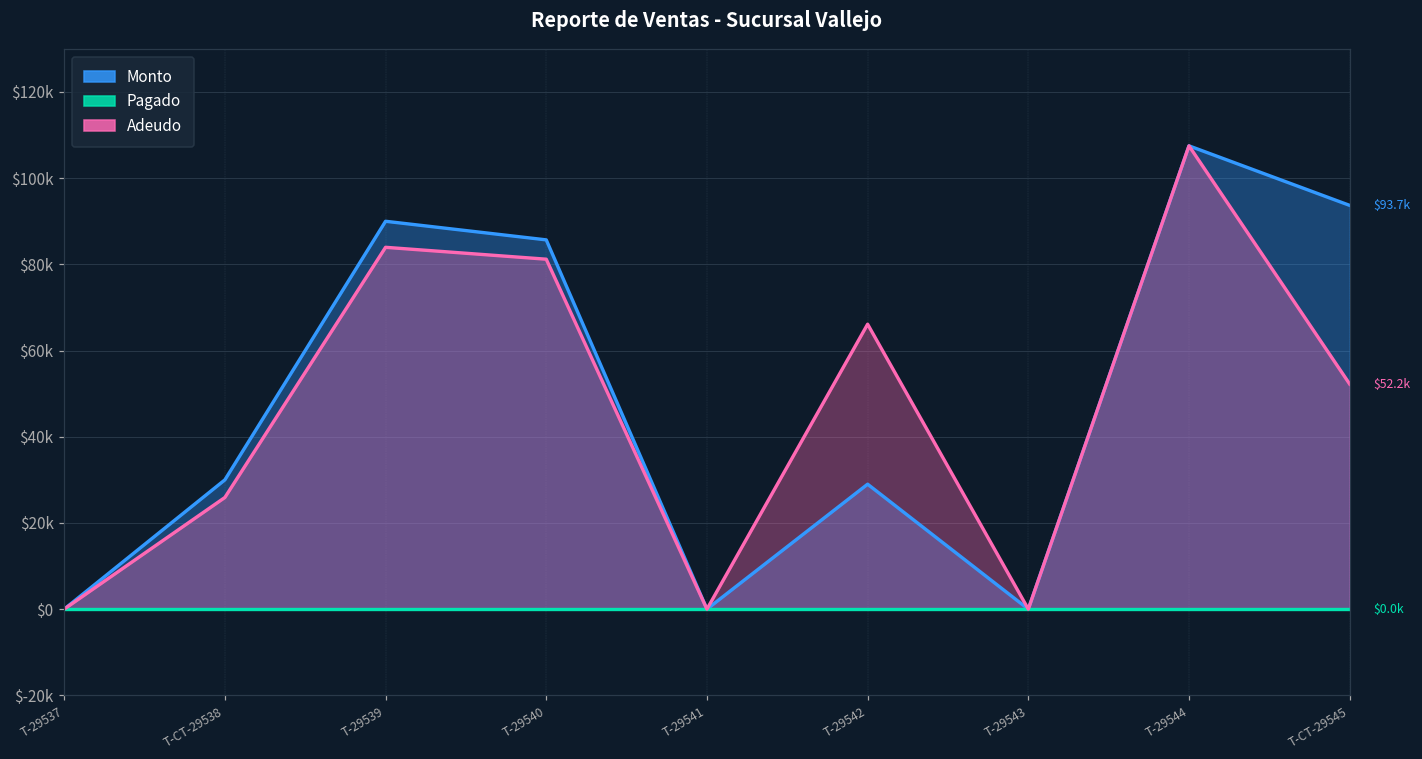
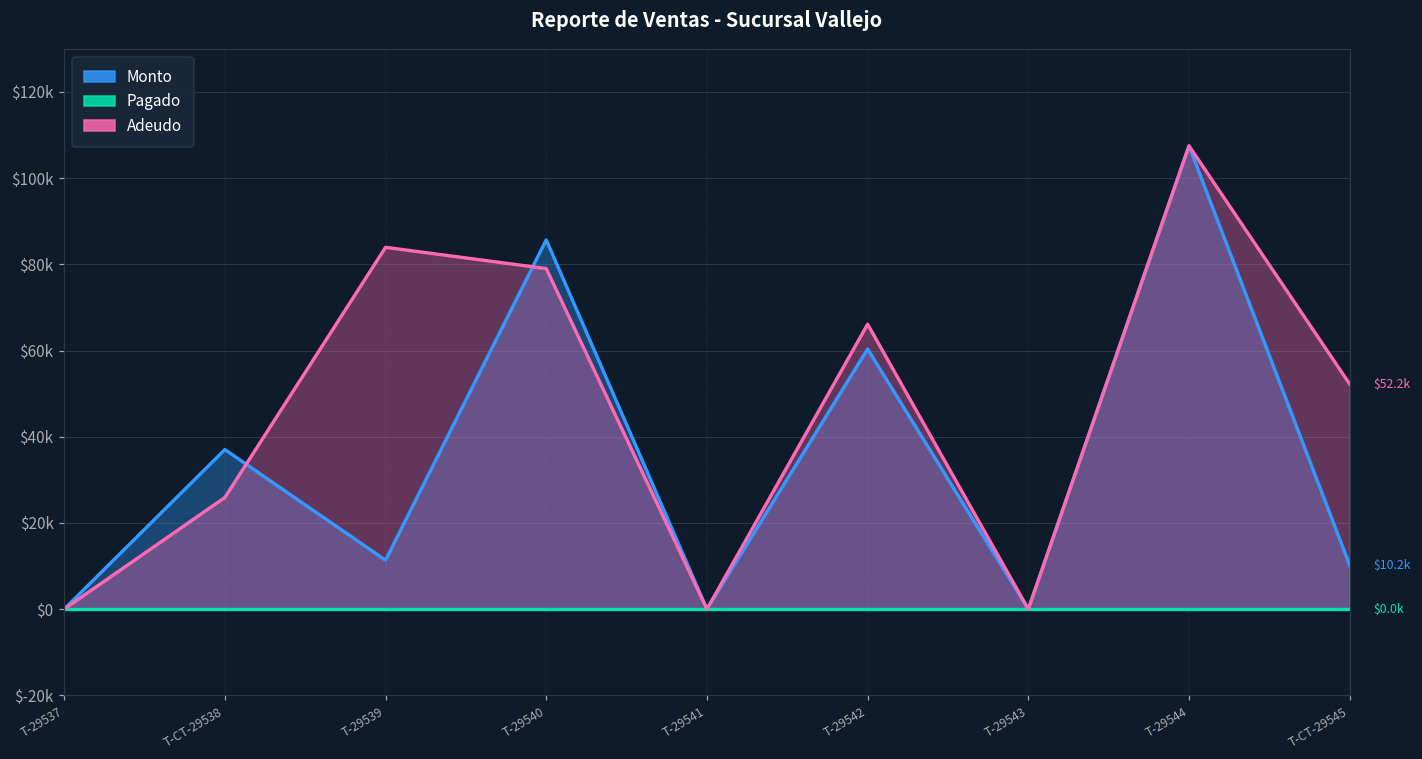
Monto, T-CT-29538: $30000 -> $37000
Monto, T-29539: $90000 -> $11000
Adeudo, T-29540: $81000 -> $79000
Monto, T-29542: $29000 -> $60000
Monto, T-CT-29545: $93.7k -> $10.2k
